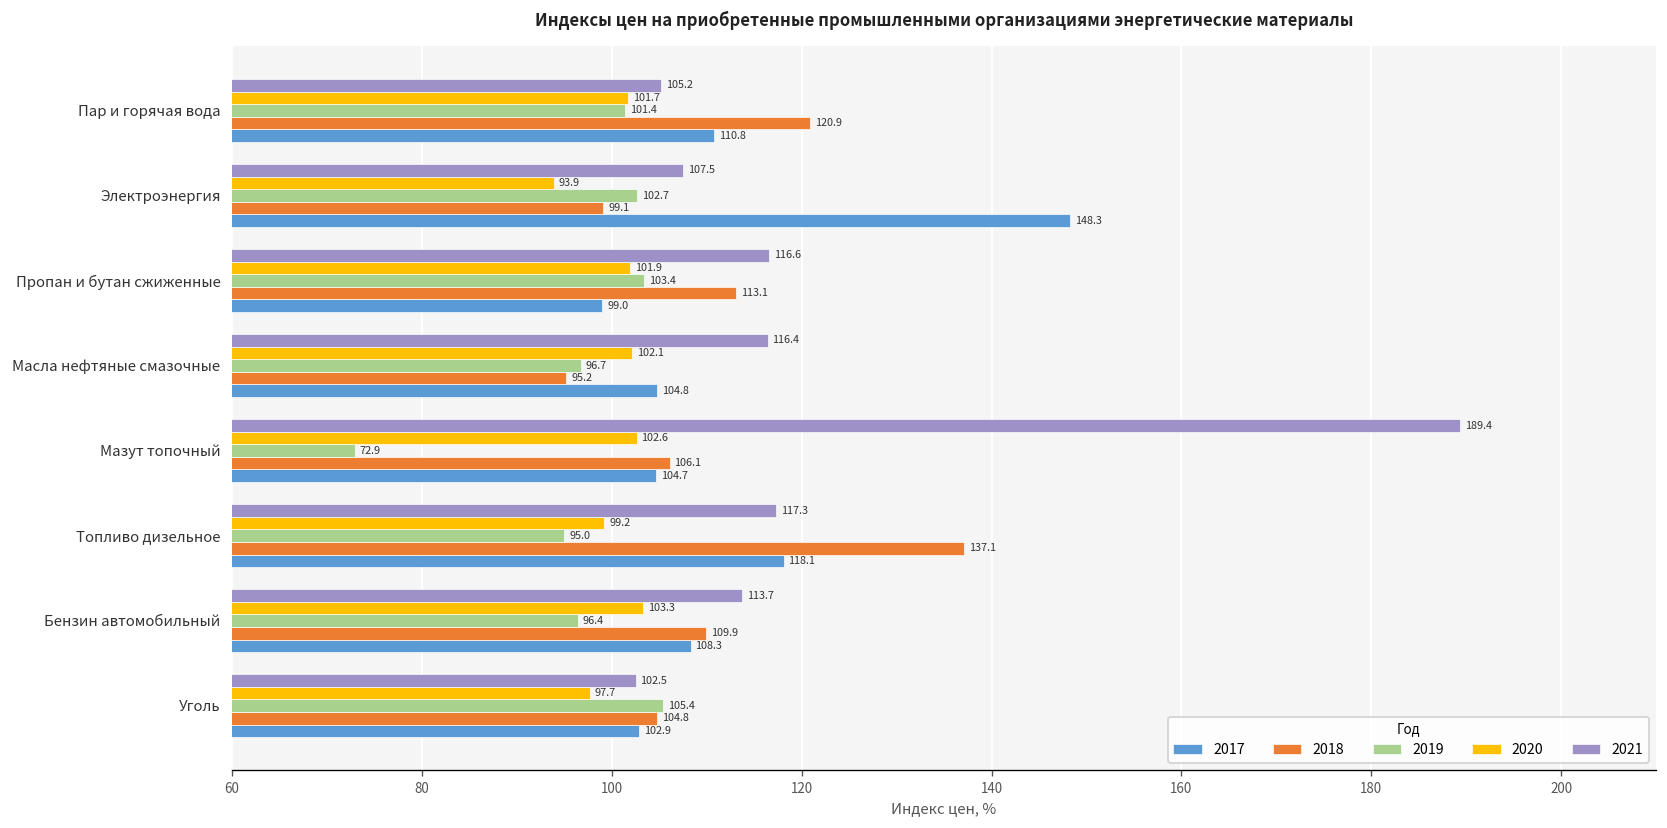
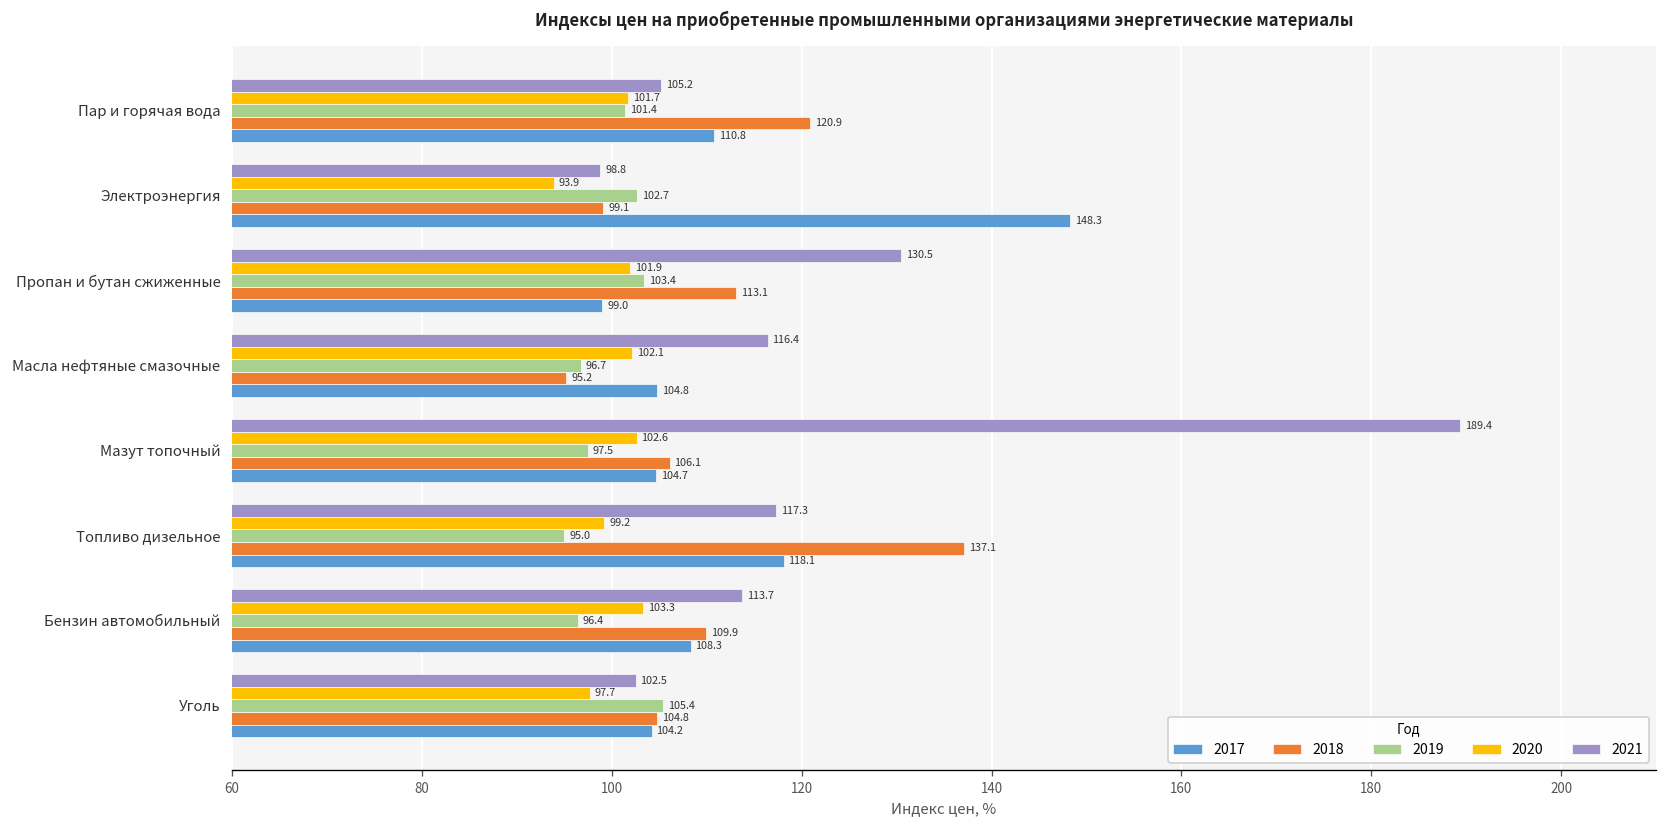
2021, Электроэнергия: 107.5 -> 98.8
2021, Пропан и бутан сжиженные: 116.6 -> 130.5
2019, Мазут топочный: 72.9 -> 97.5
2017, Уголь: 102.9 -> 104.2
